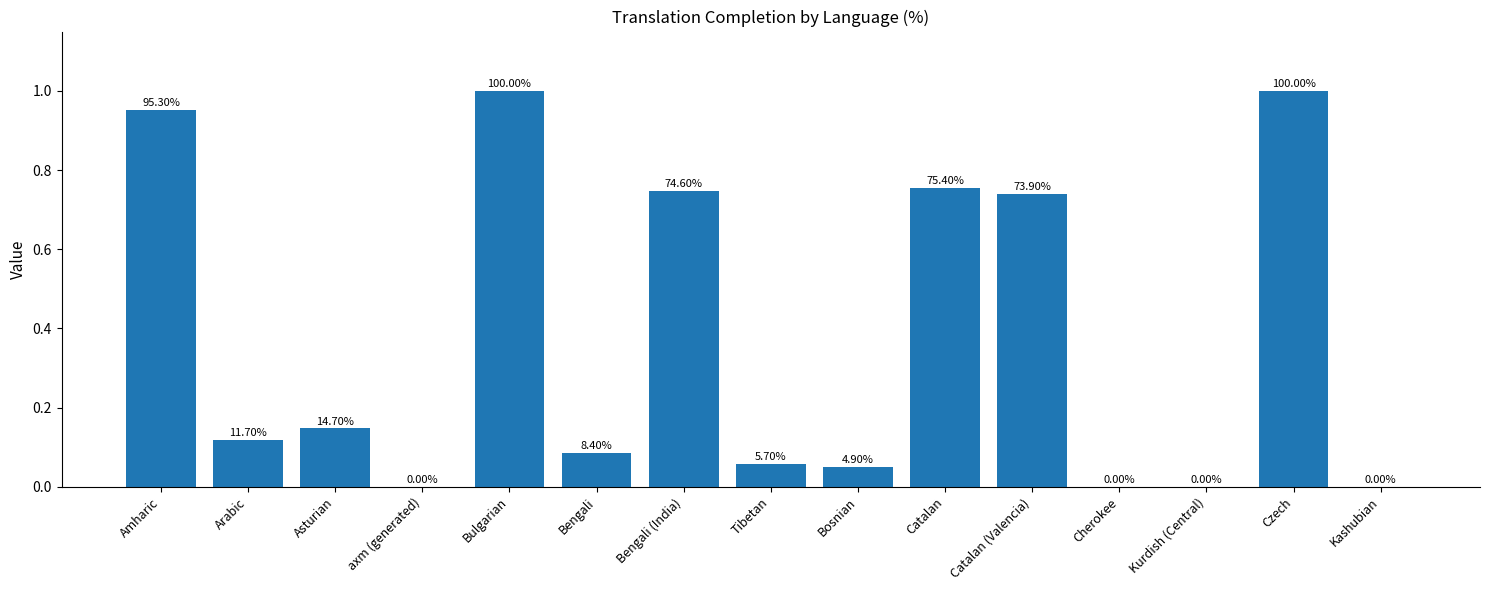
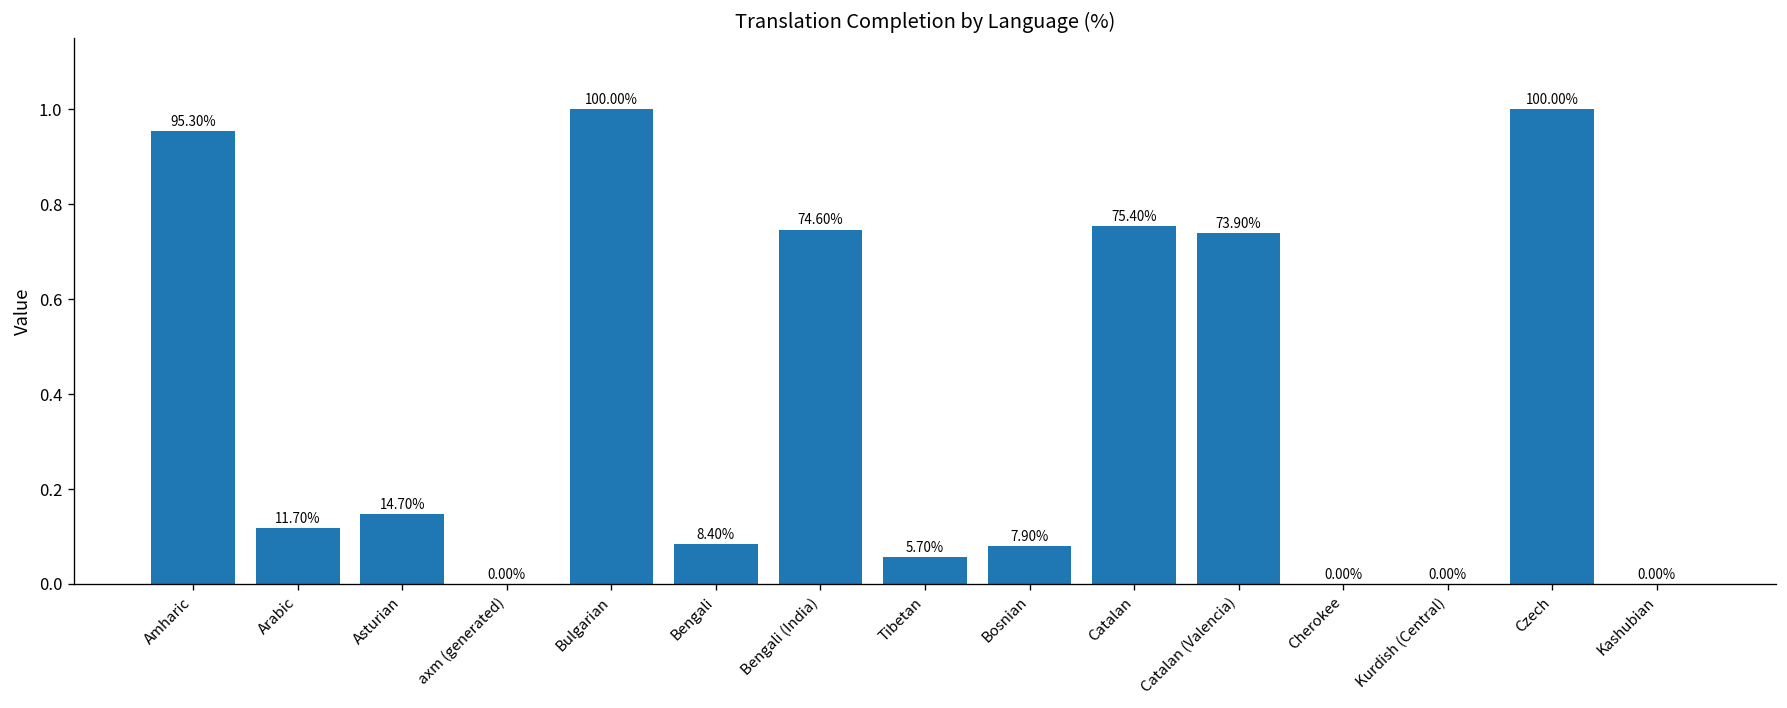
Bosnian: 4.90% -> 7.90%
